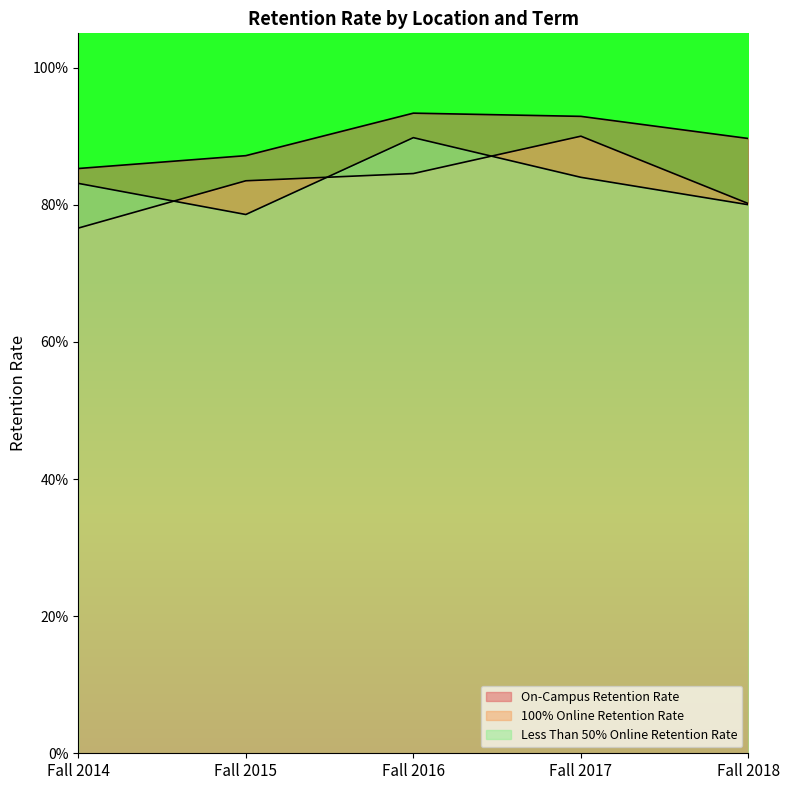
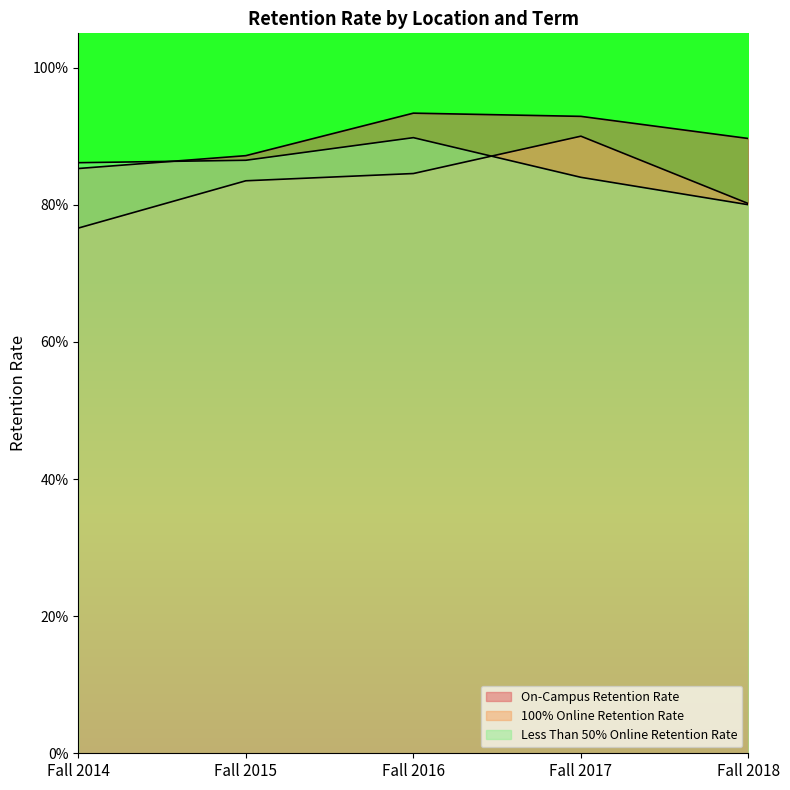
Less Than 50% Online Retention Rate, Fall 2014: 83% -> 86%
Less Than 50% Online Retention Rate, Fall 2015: 79% -> 86%
